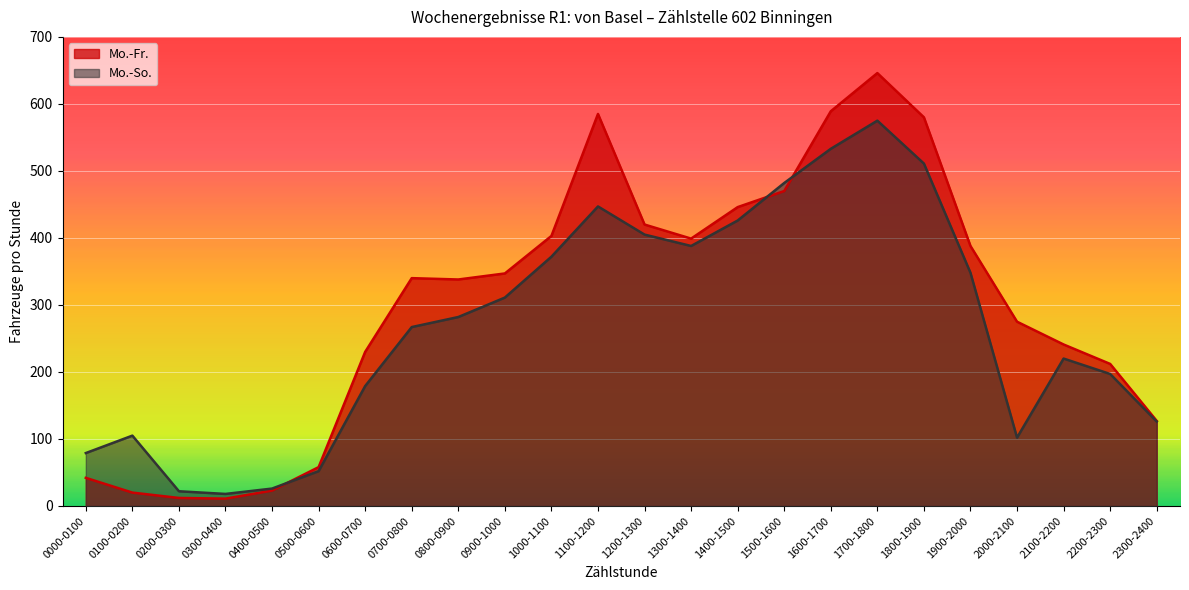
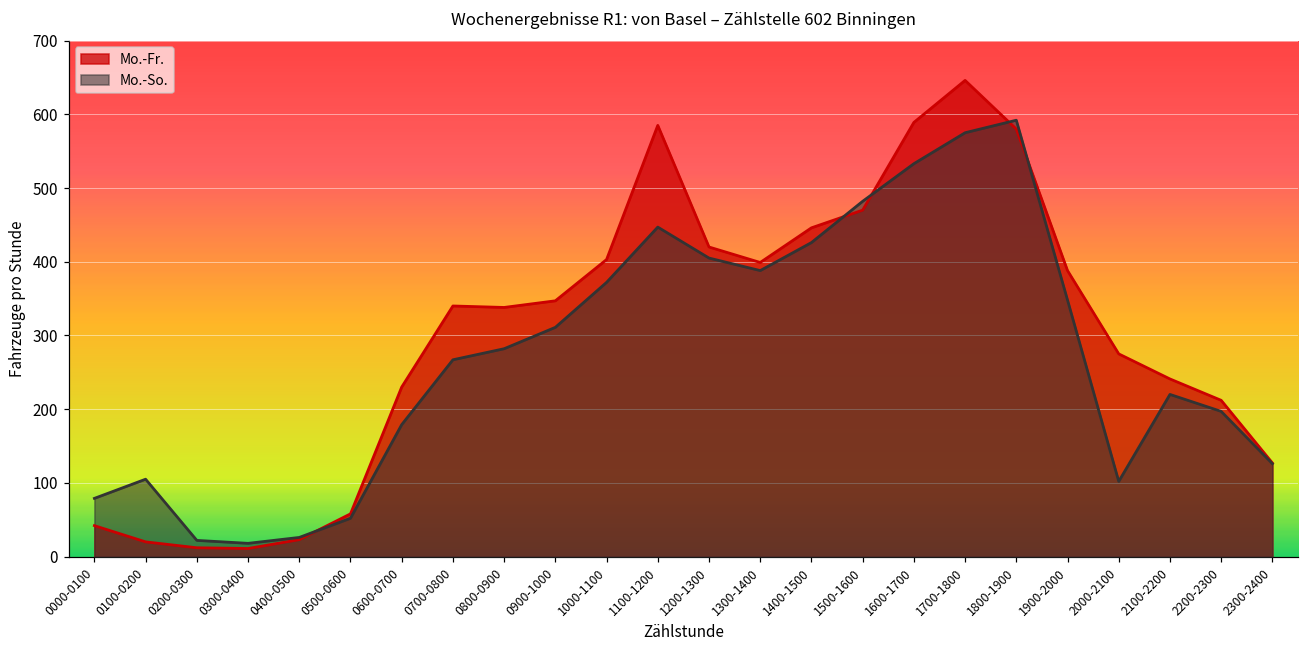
Mo.-So., 1800-1900: 510 -> 590
